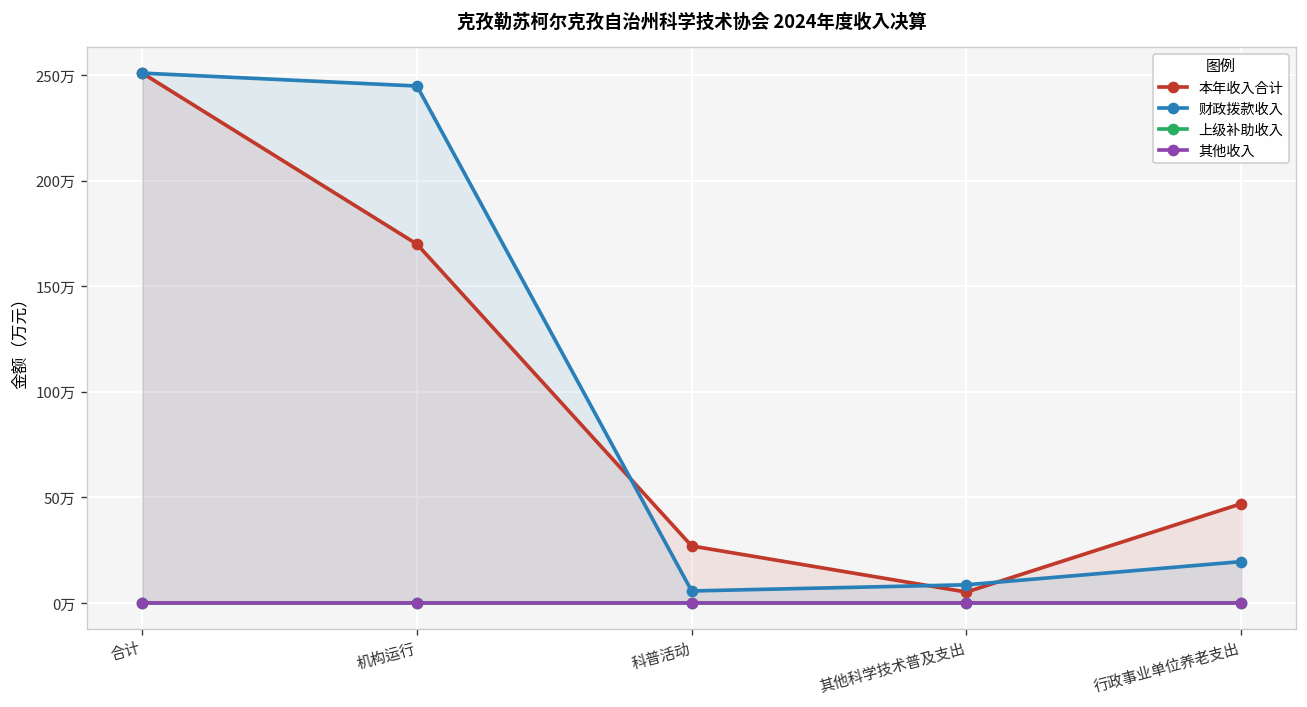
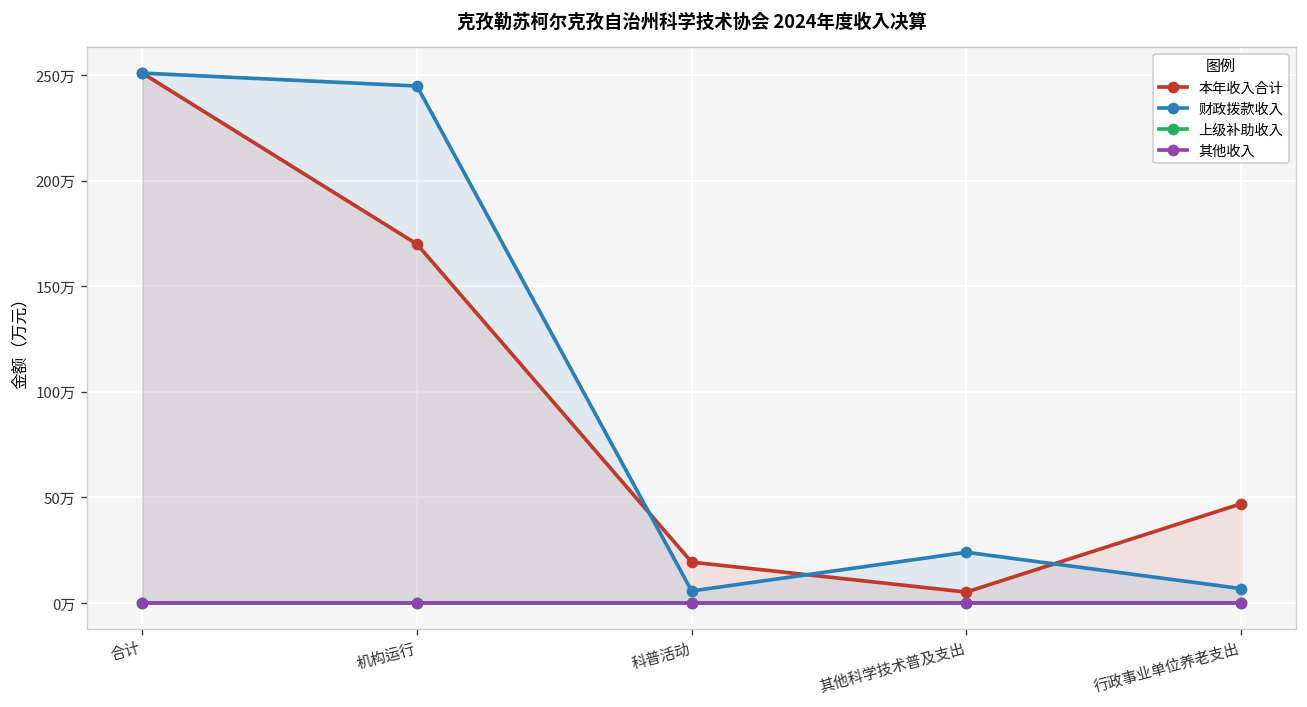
本年收入合计, 科普活动: 27万 -> 19万
财政拨款收入, 其他科学技术普及支出: 9万 -> 24万
财政拨款收入, 行政事业单位养老支出: 20万 -> 7万
